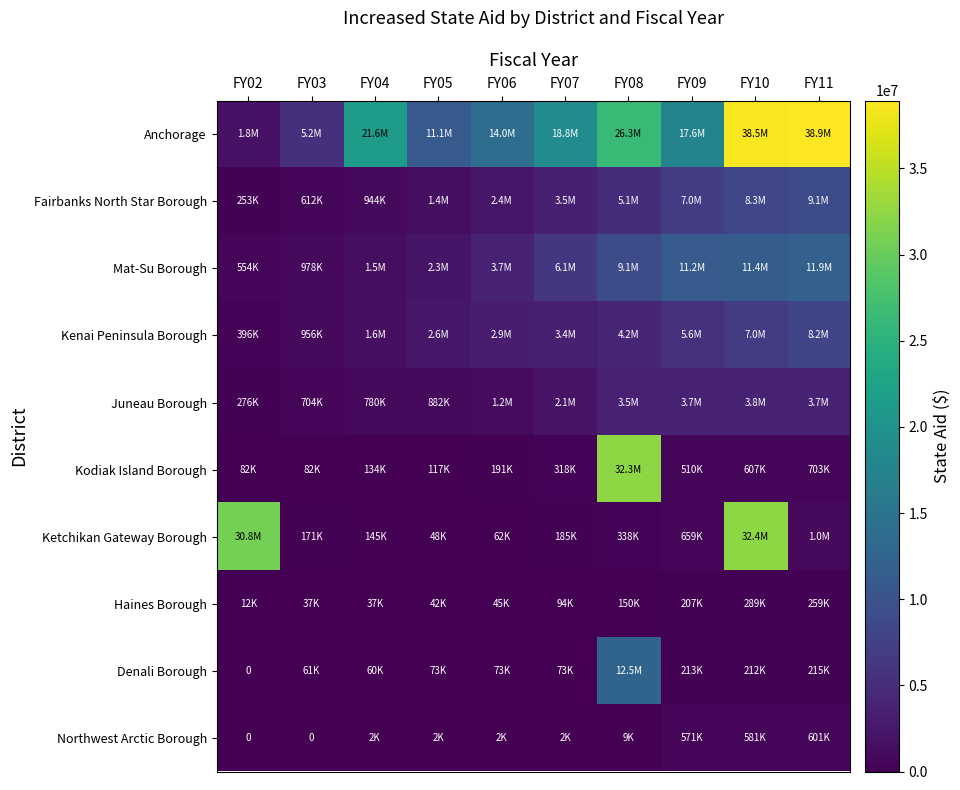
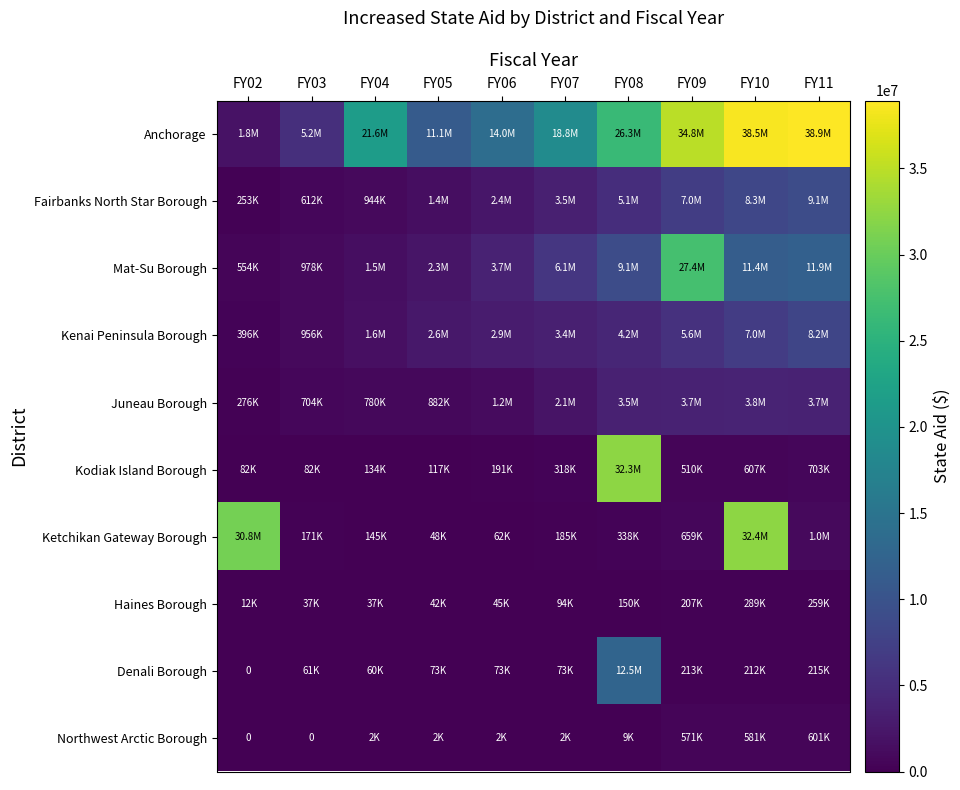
Anchorage, FY09: 17.6M -> 34.8M
Mat-Su Borough, FY09: 11.2M -> 27.4M
